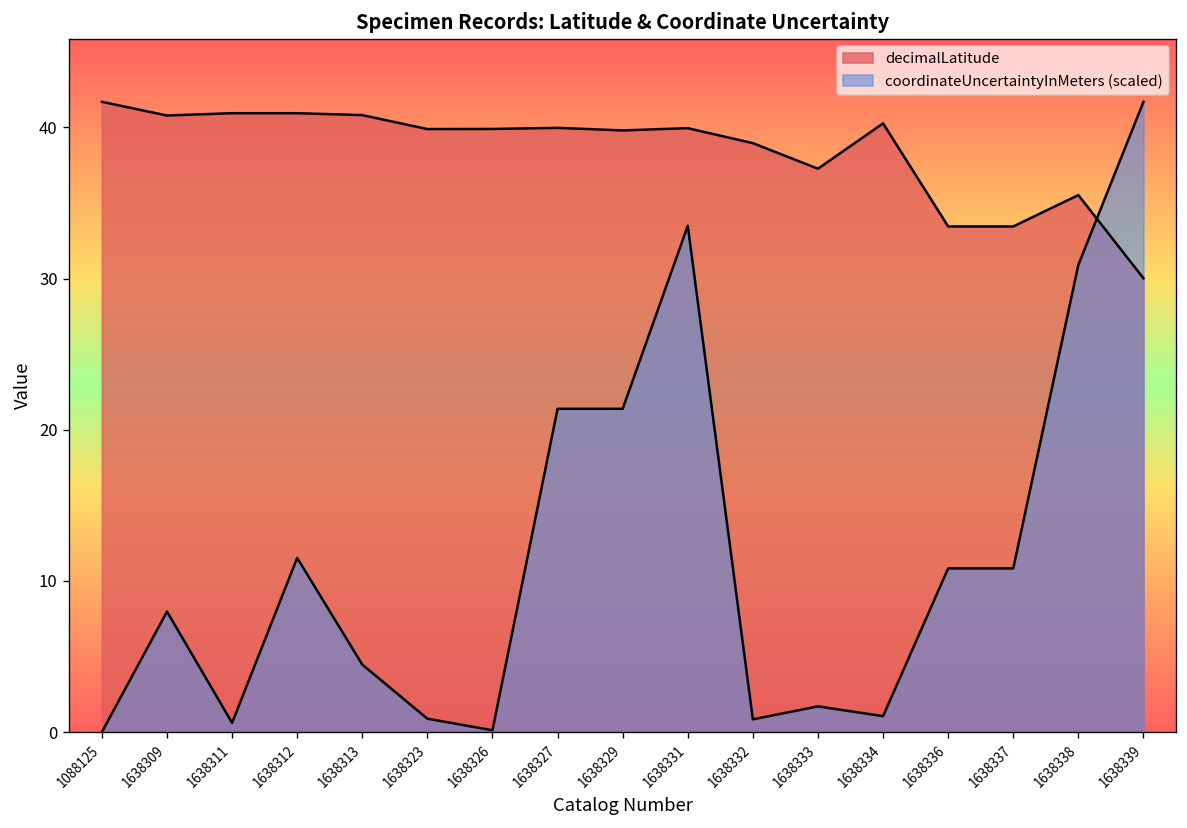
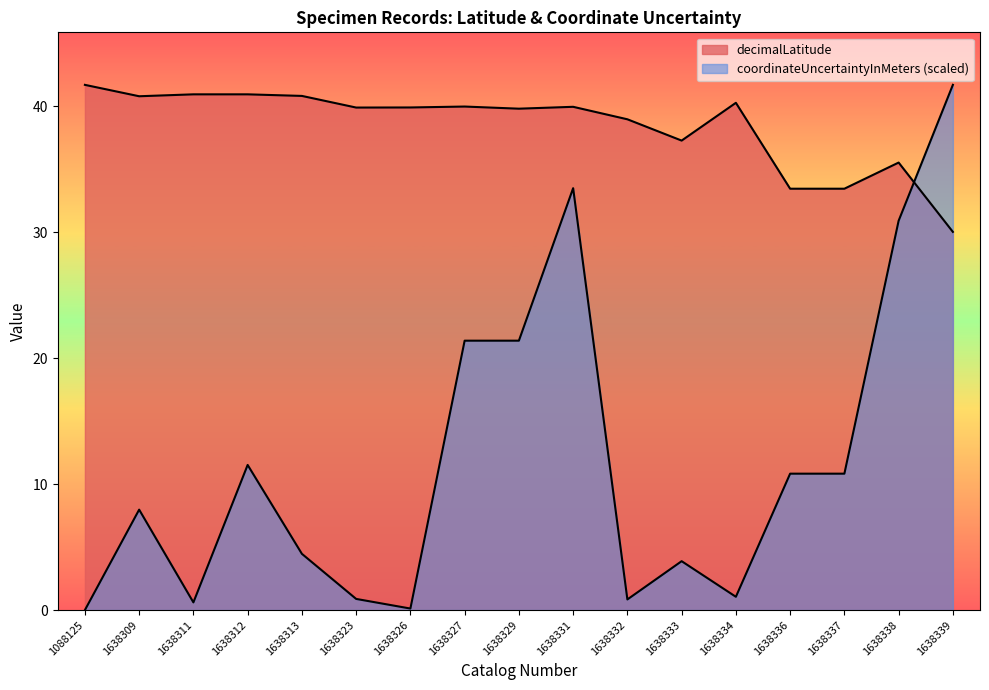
coordinateUncertaintyInMeters (scaled), 1638333: 1.7 -> 3.9
